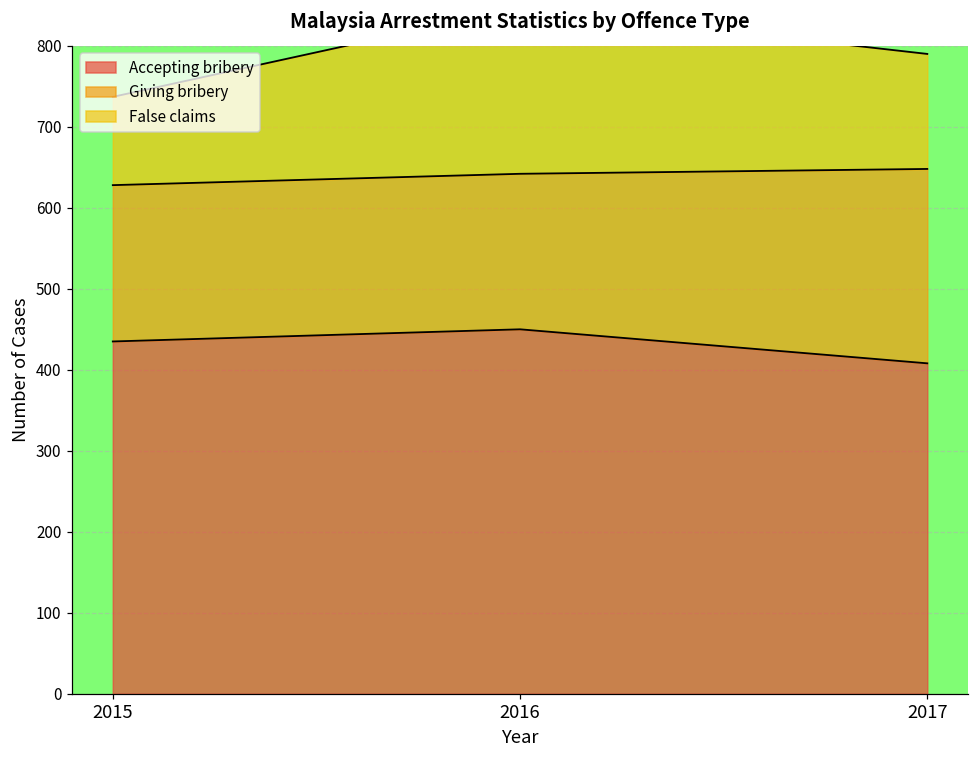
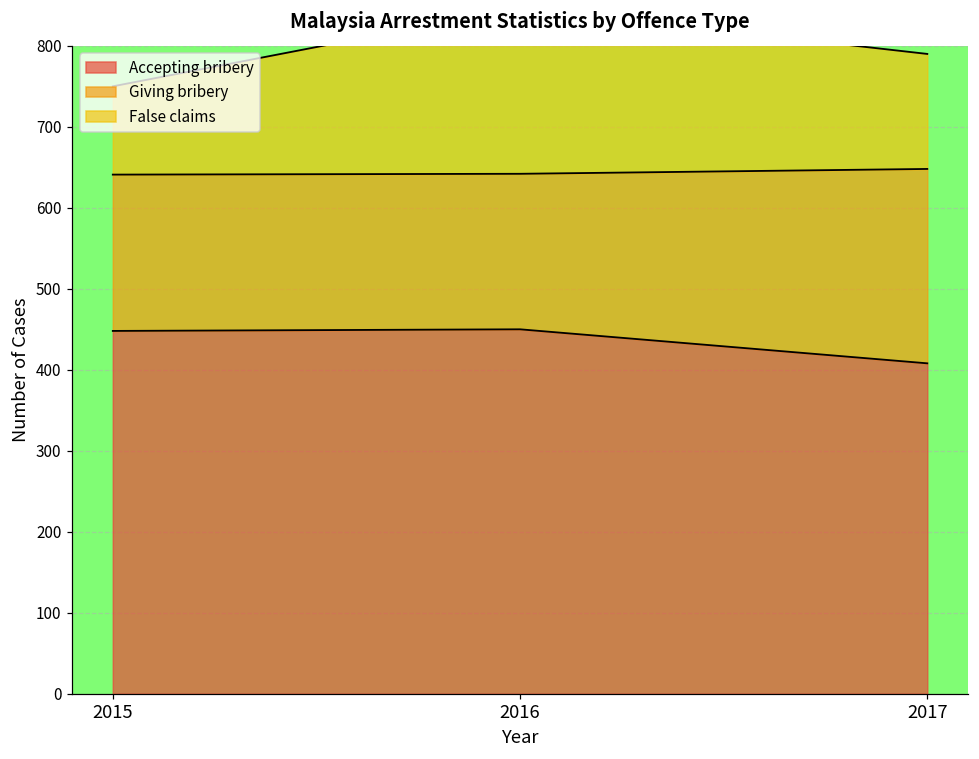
Accepting bribery, 2015: 440 -> 450
